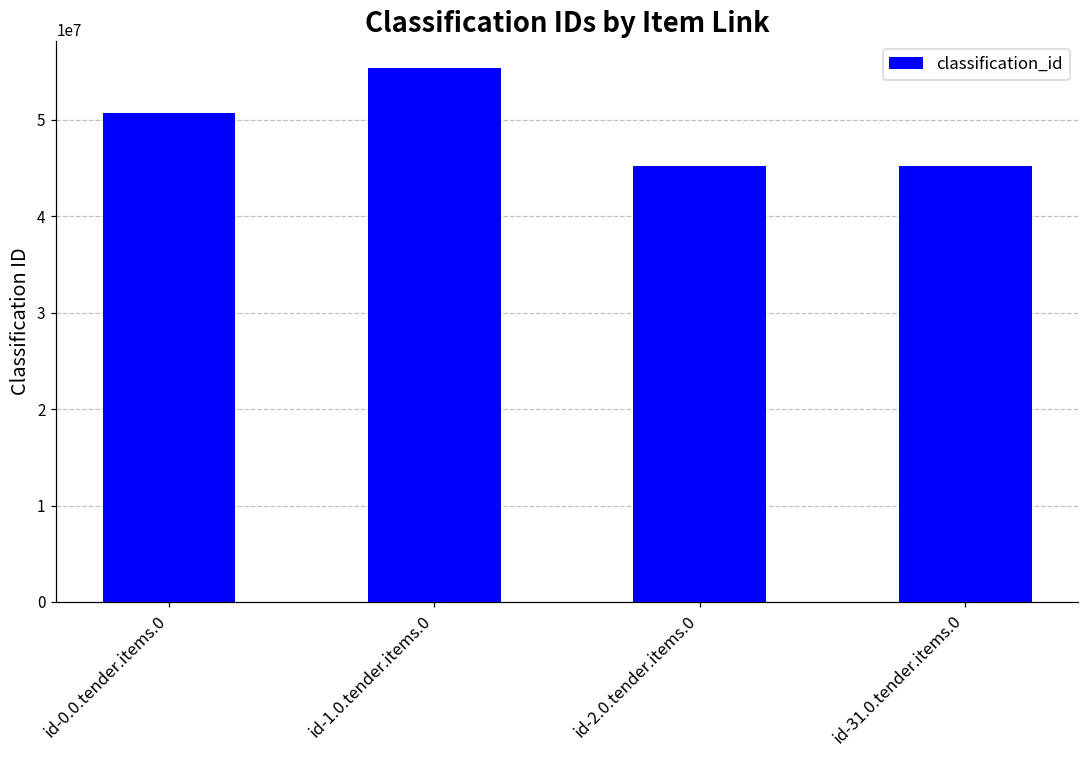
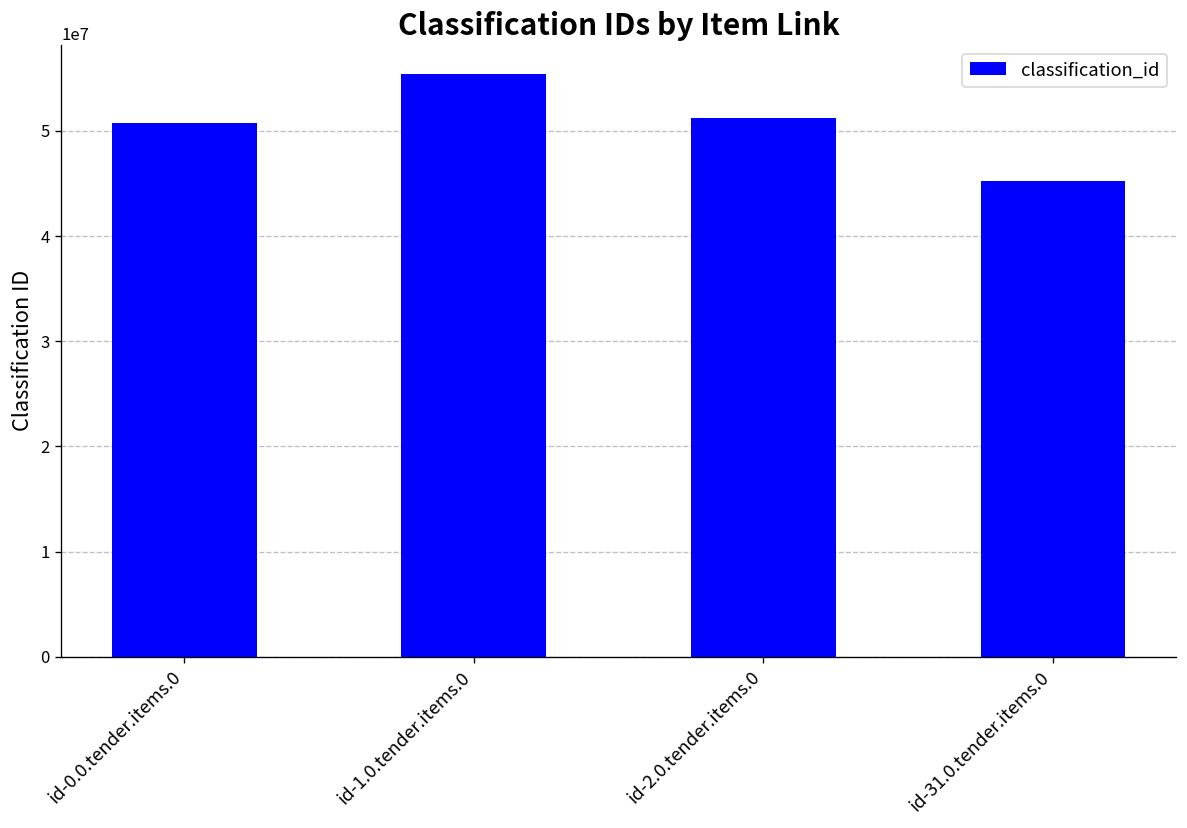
id-2.0.tender.items.0: 45000000 -> 51000000
